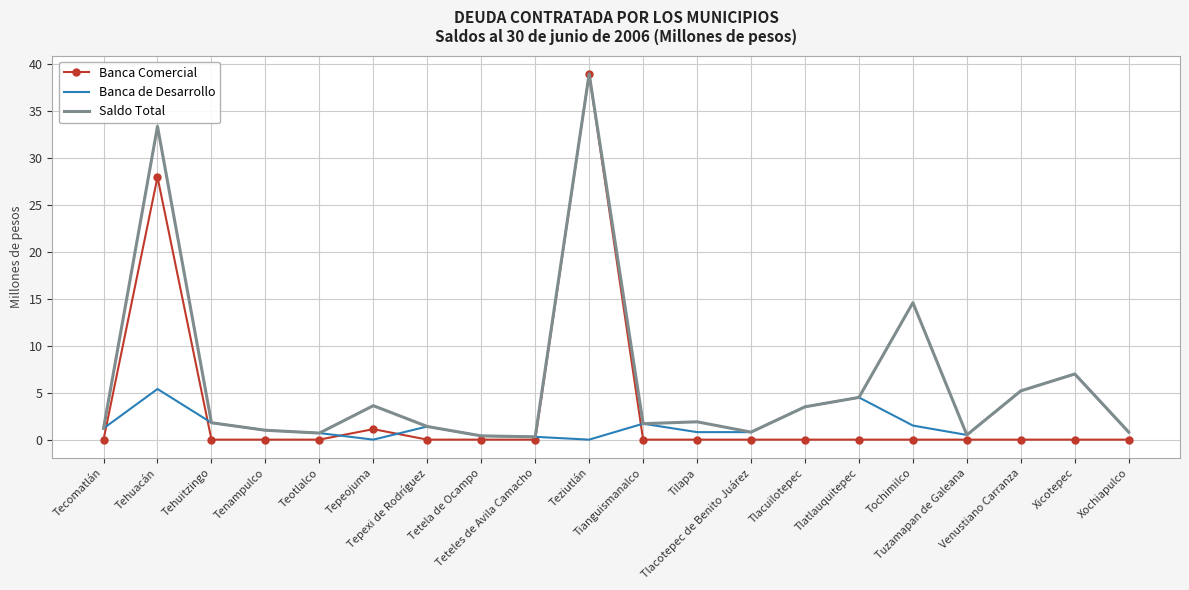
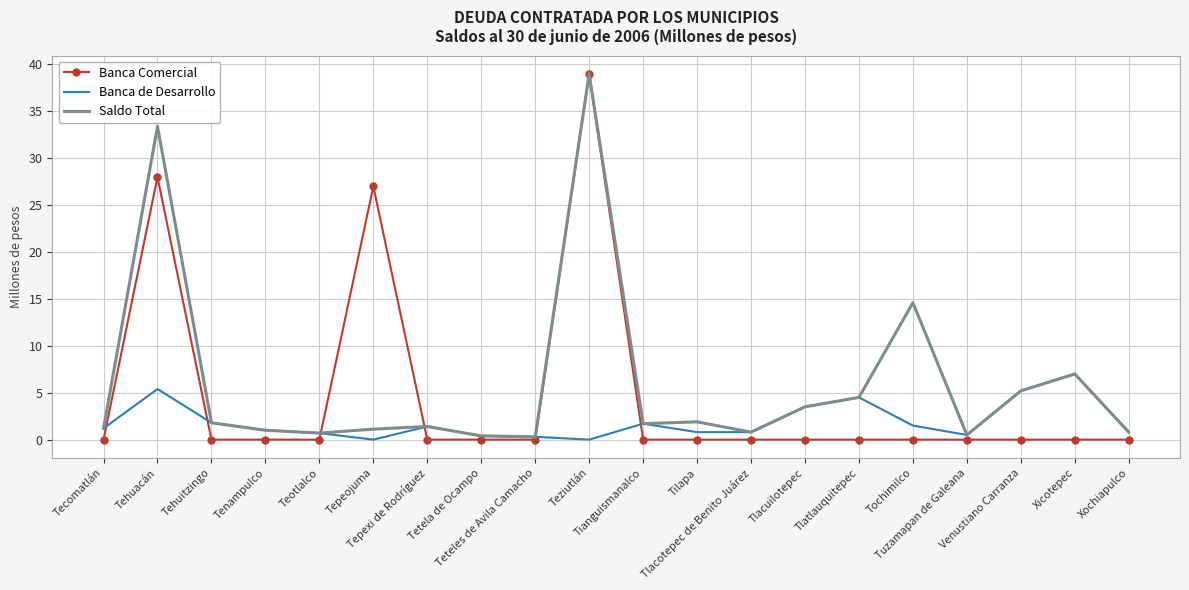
Banca Comercial, Tepeojuma: 1 -> 27
Saldo Total, Tepeojuma: 4 -> 1
